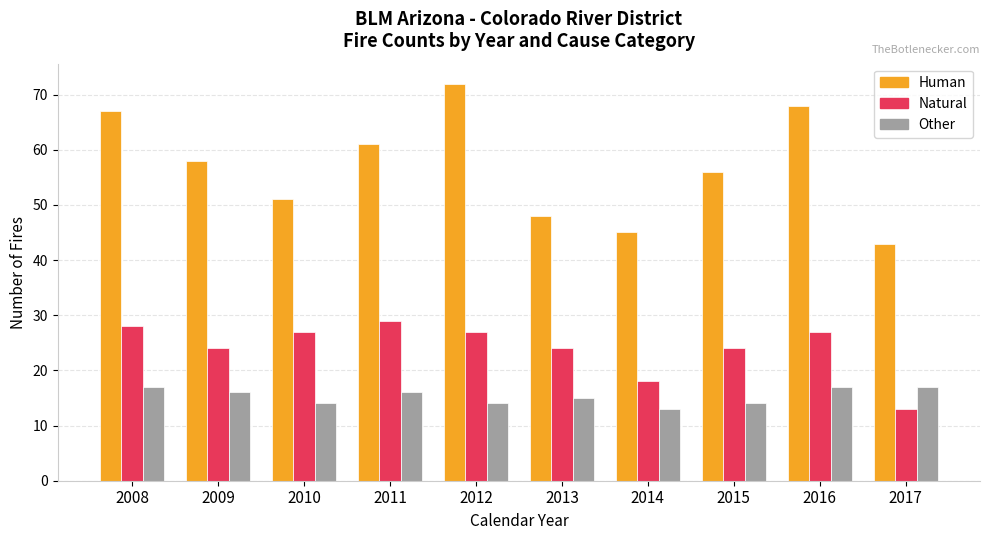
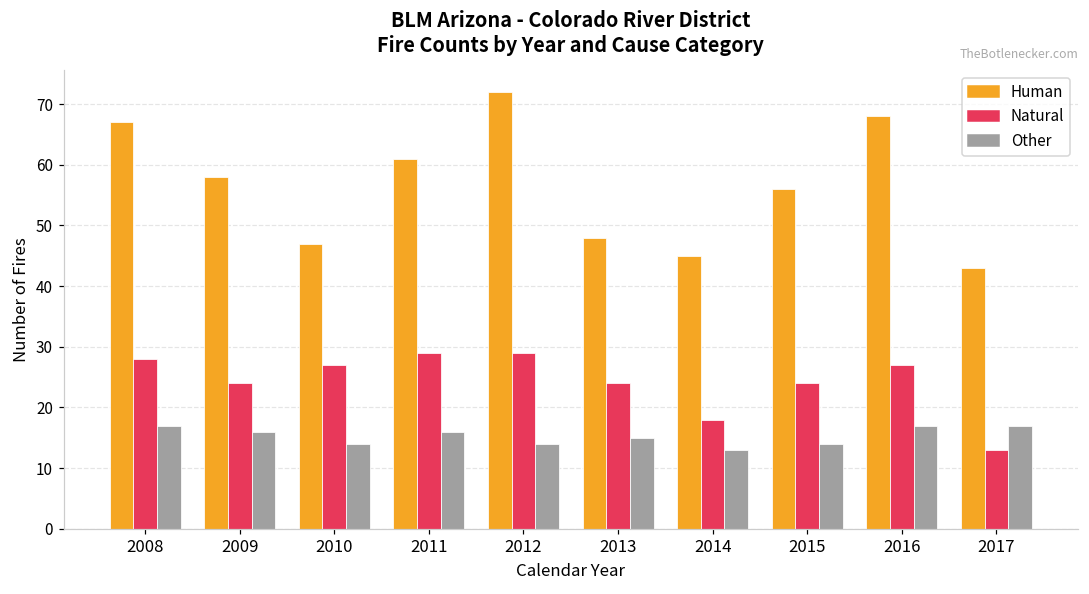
Human, 2010: 51 -> 47
Natural, 2012: 27 -> 29
